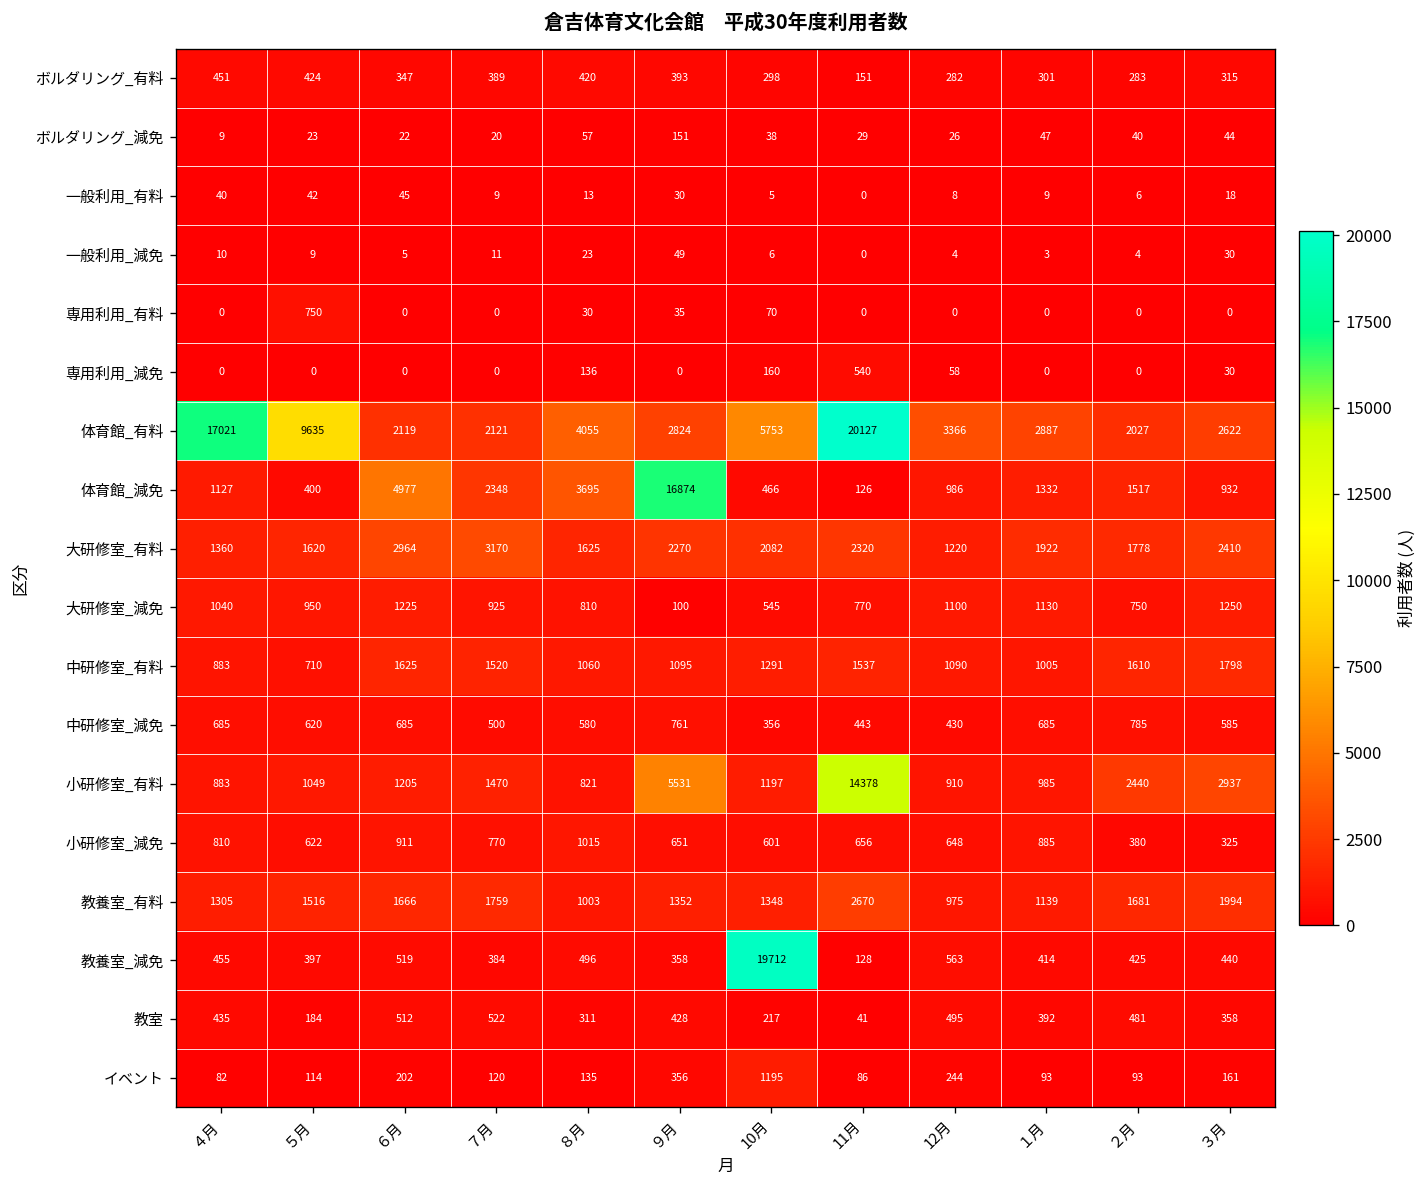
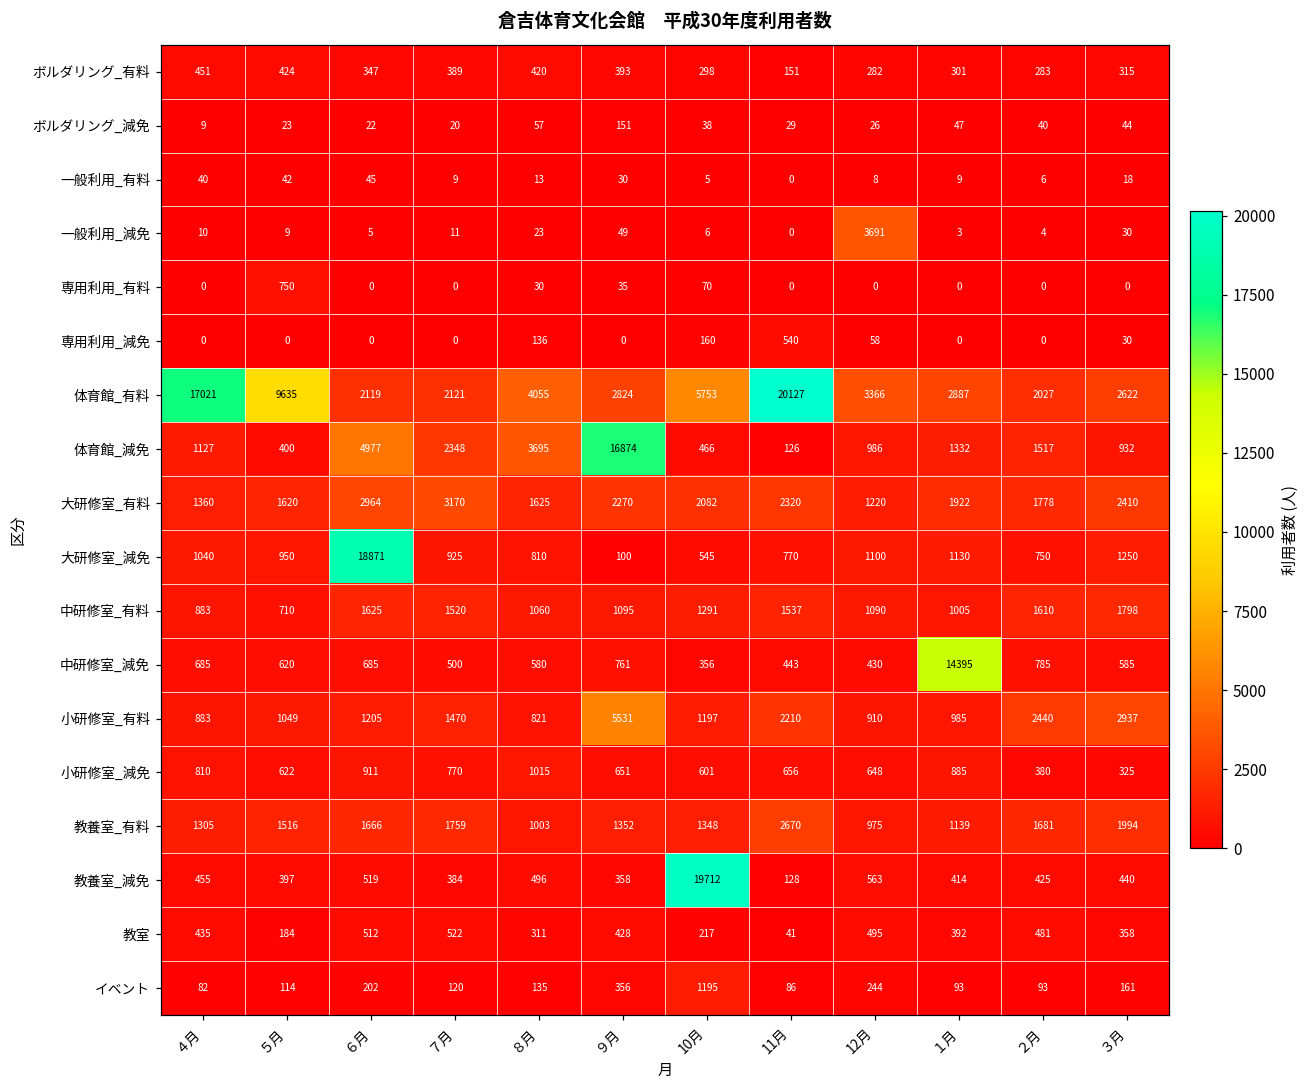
一般利用_減免, 12月: 4 -> 3691
大研修室_減免, ６月: 1225 -> 18871
中研修室_減免, １月: 685 -> 14395
小研修室_有料, 11月: 14378 -> 2210
